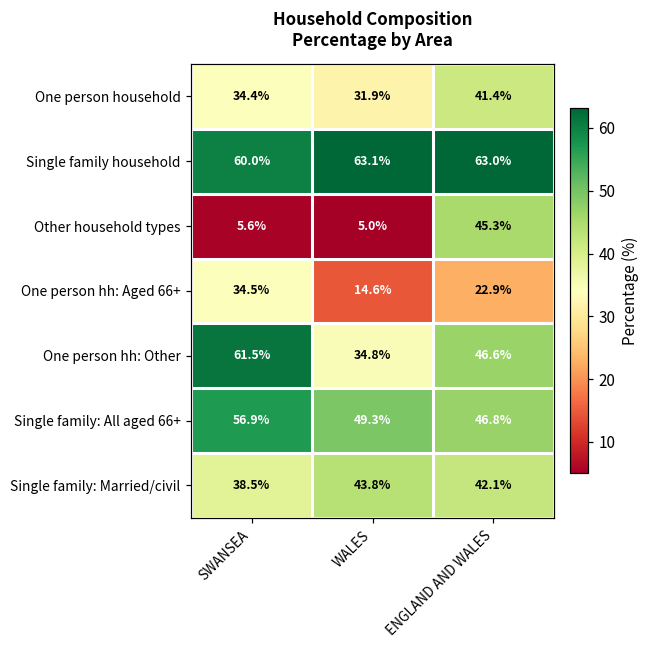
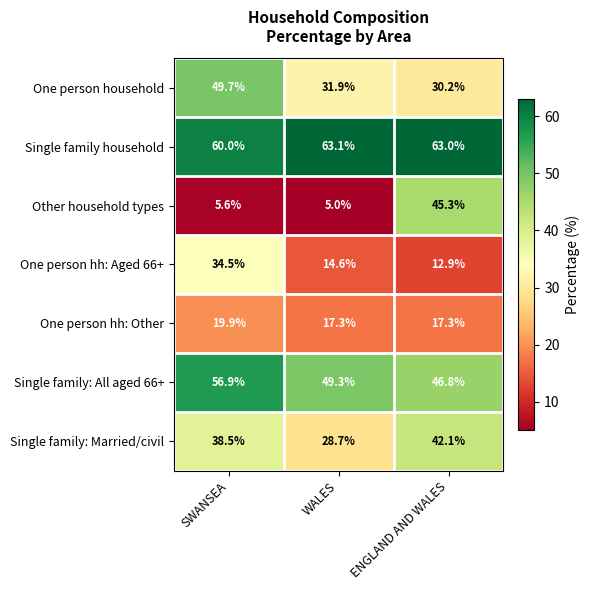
One person household, SWANSEA: 34.4% -> 49.7%
One person household, ENGLAND AND WALES: 41.4% -> 30.2%
One person hh: Aged 66+, ENGLAND AND WALES: 22.9% -> 12.9%
One person hh: Other, SWANSEA: 61.5% -> 19.9%
One person hh: Other, WALES: 34.8% -> 17.3%
One person hh: Other, ENGLAND AND WALES: 46.6% -> 17.3%
Single family: Married/civil, WALES: 43.8% -> 28.7%
